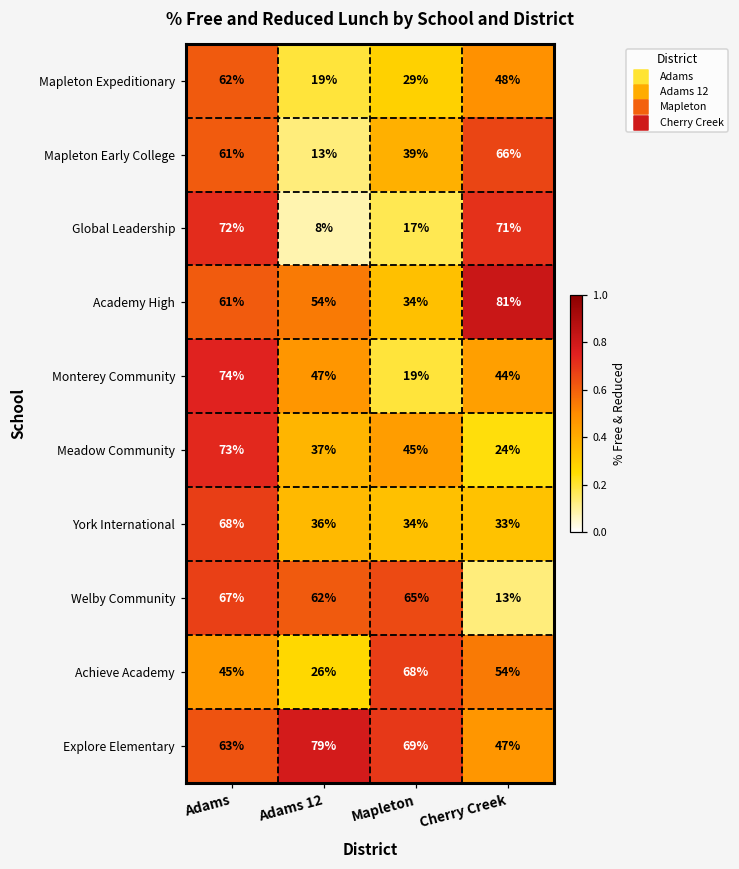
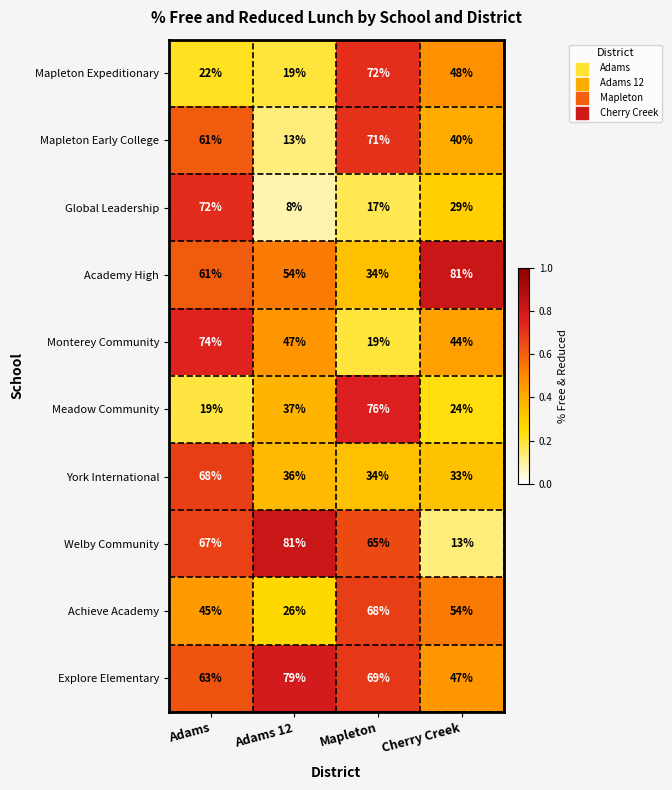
Mapleton Expeditionary, Adams: 62% -> 22%
Mapleton Expeditionary, Mapleton: 29% -> 72%
Mapleton Early College, Mapleton: 39% -> 71%
Mapleton Early College, Cherry Creek: 66% -> 40%
Global Leadership, Cherry Creek: 71% -> 29%
Meadow Community, Adams: 73% -> 19%
Meadow Community, Mapleton: 45% -> 76%
Welby Community, Adams 12: 62% -> 81%
